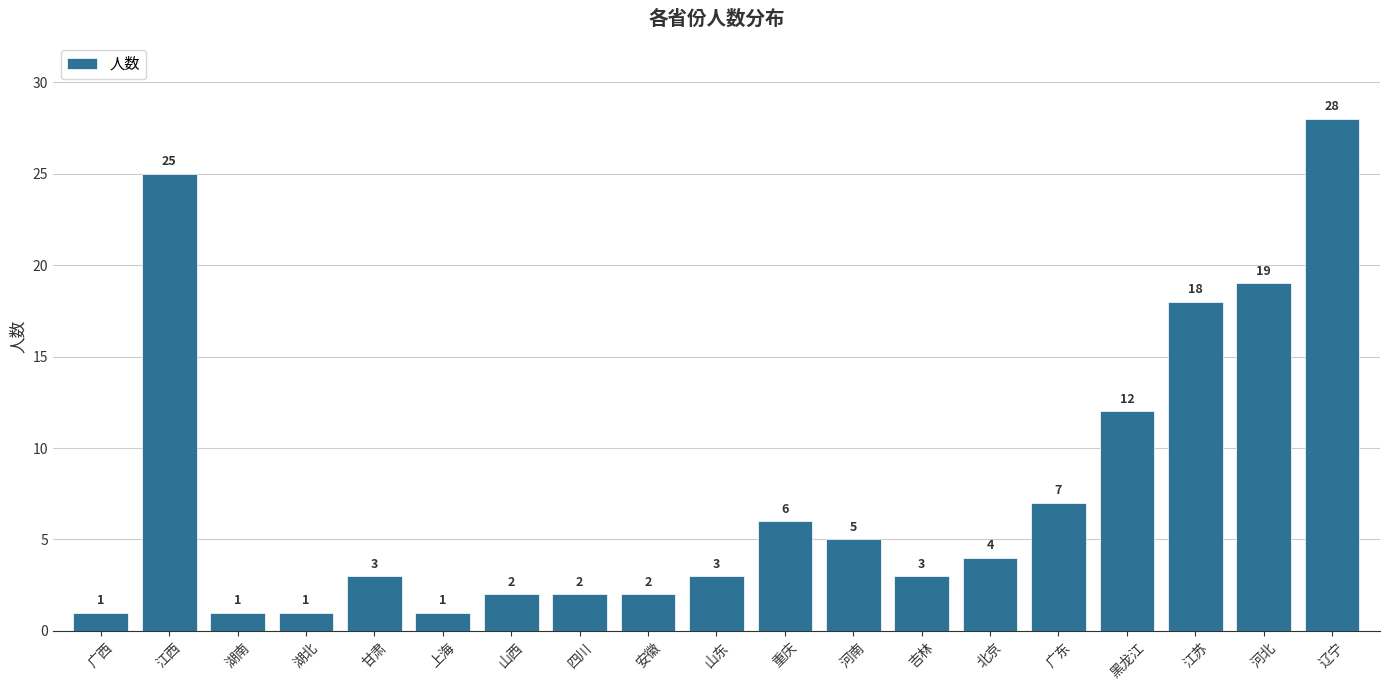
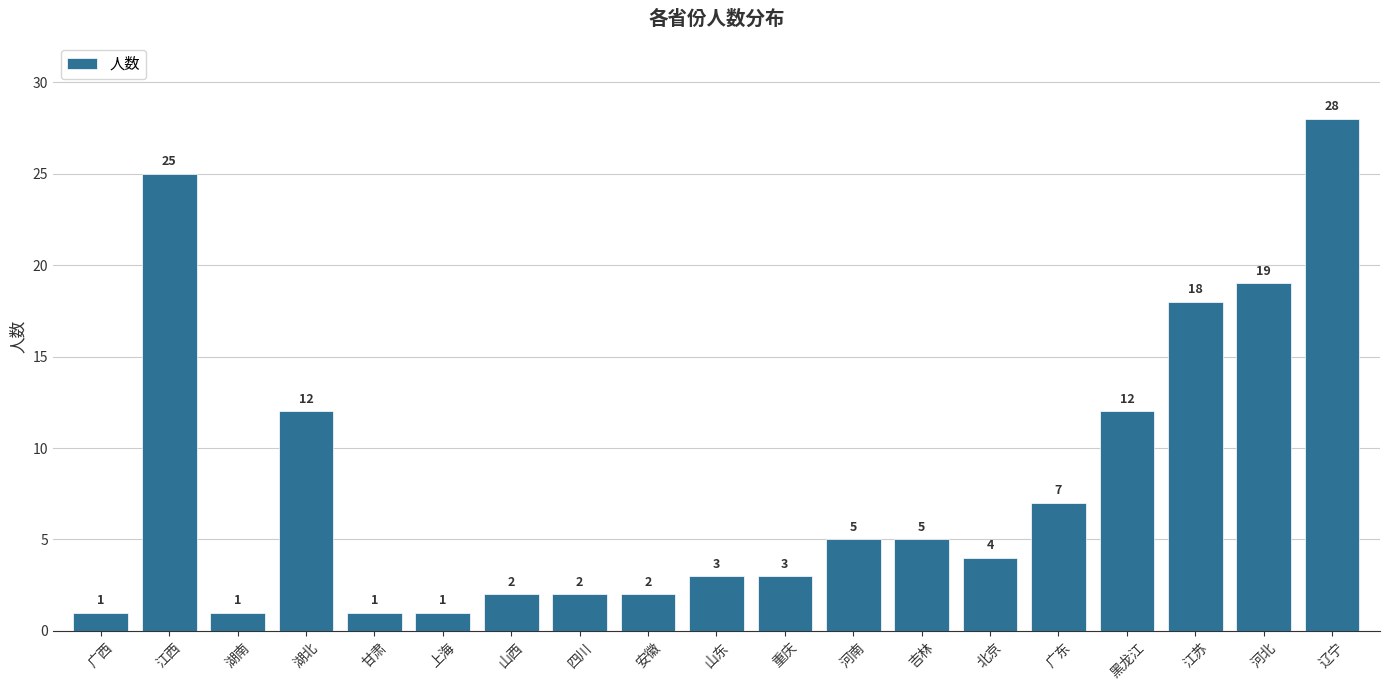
湖北: 1 -> 12
甘肃: 3 -> 1
重庆: 6 -> 3
吉林: 3 -> 5
